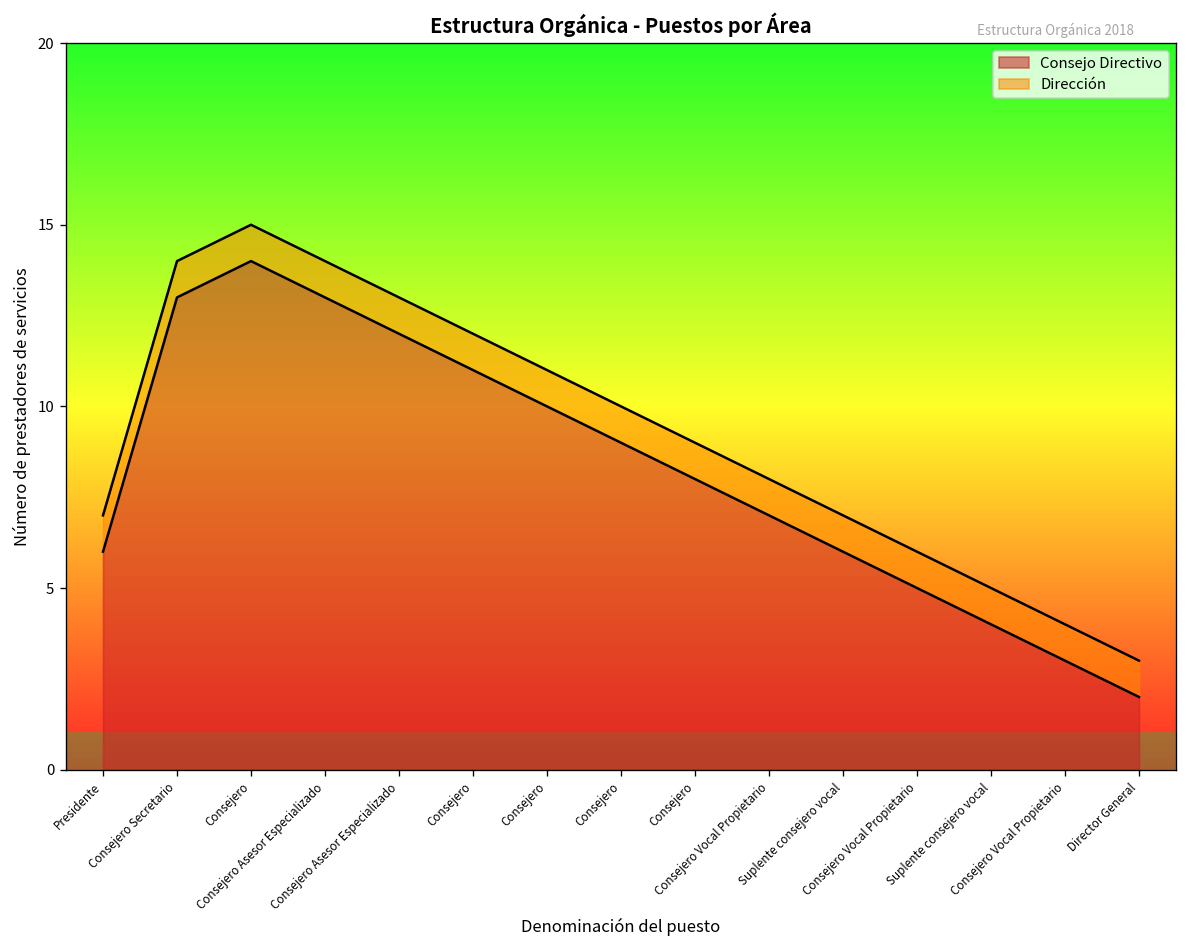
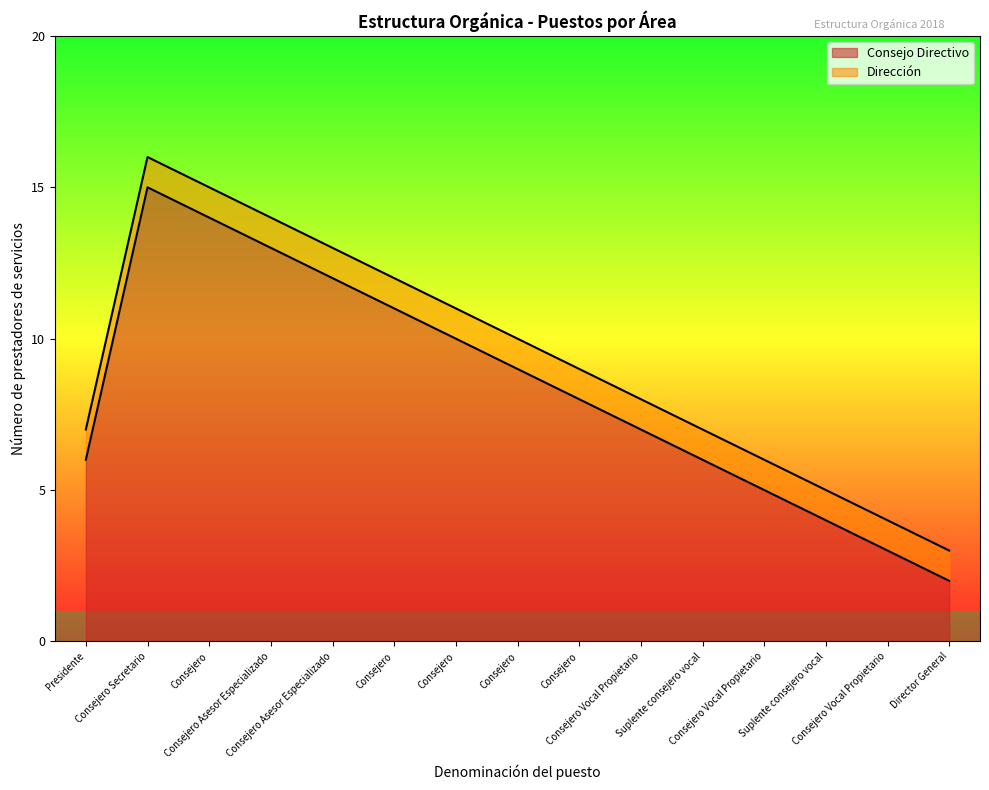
Consejo Directivo, Consejero Secretario: 13 -> 15
